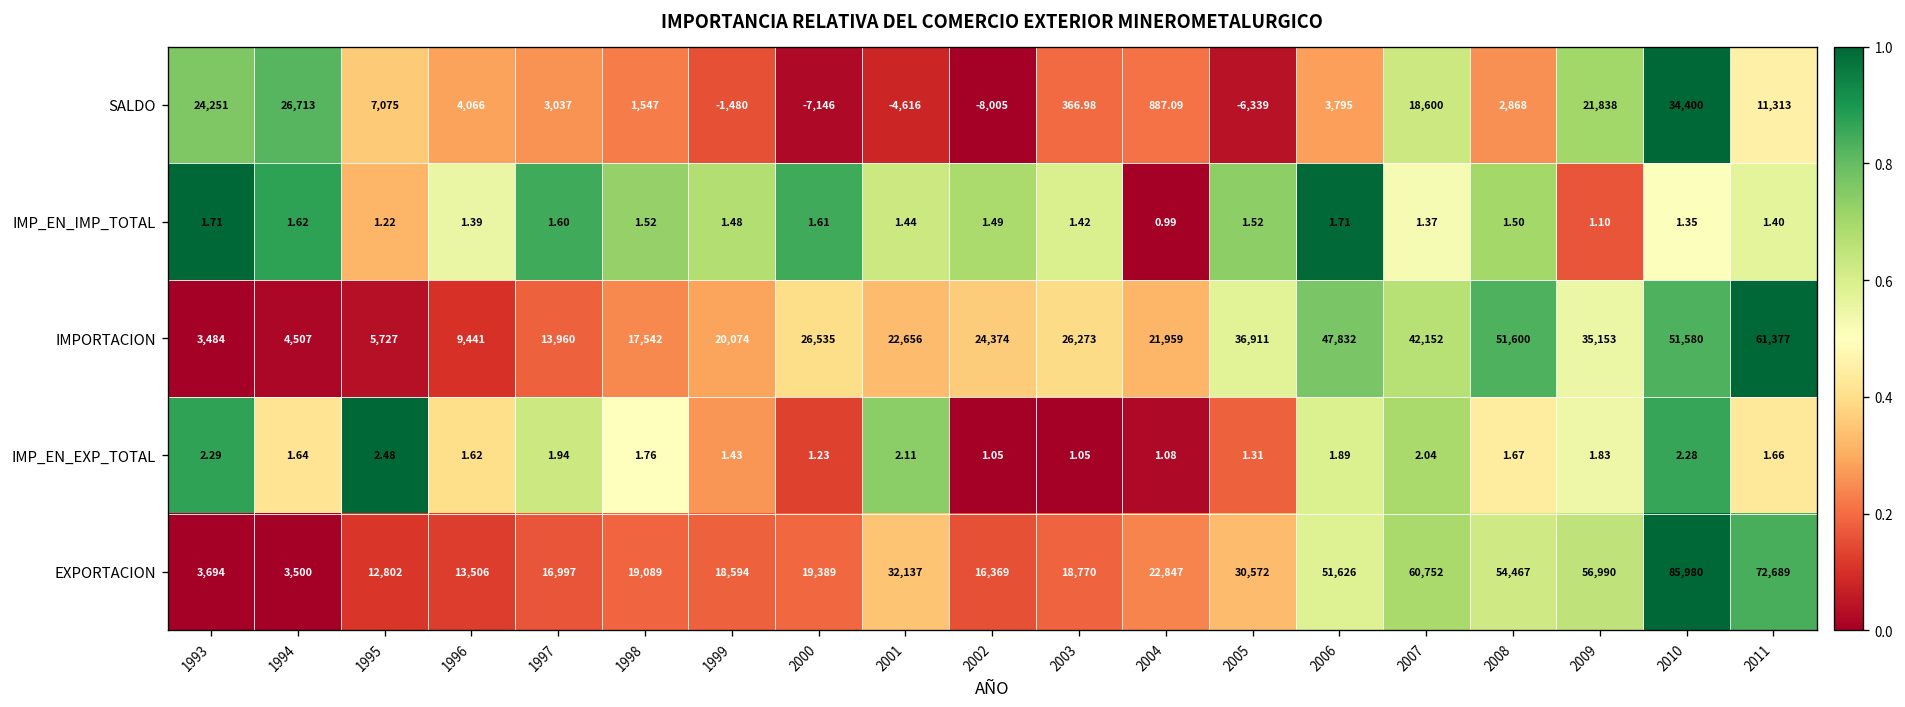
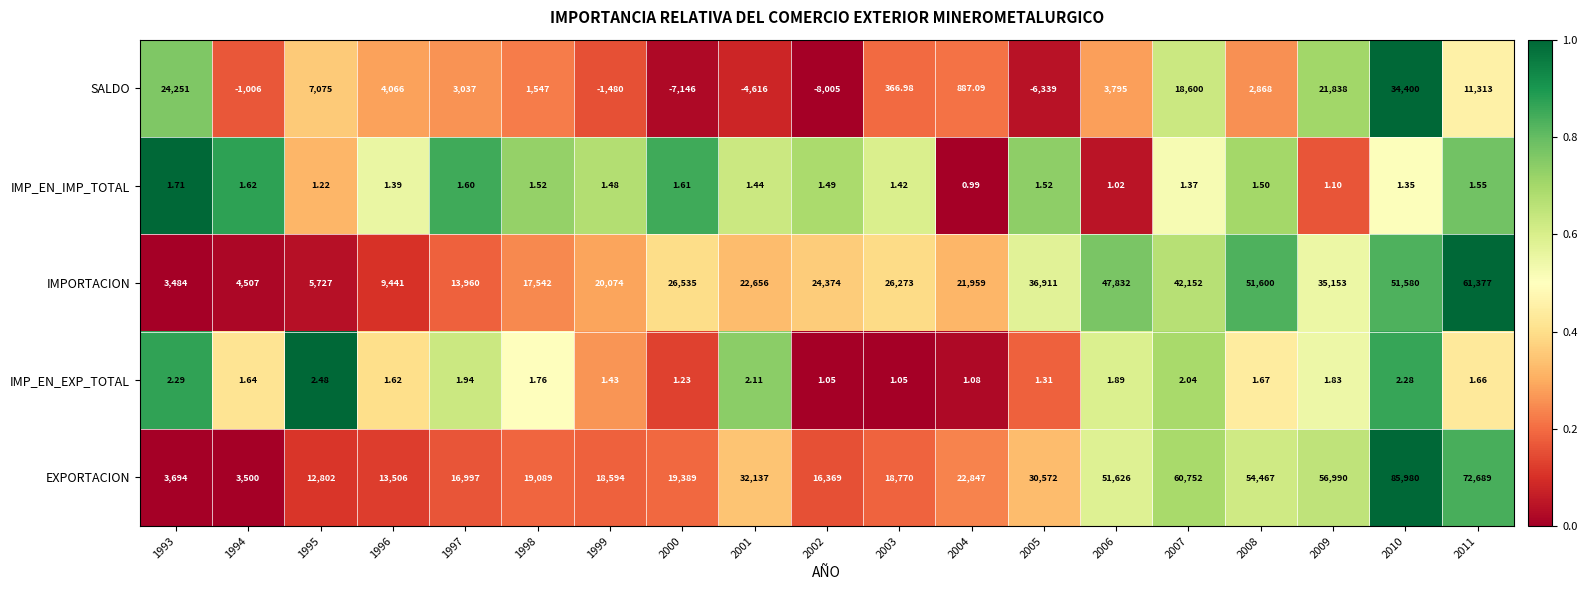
SALDO, 1994: 26,713 -> -1,006
IMP_EN_IMP_TOTAL, 2006: 1.71 -> 1.02
IMP_EN_IMP_TOTAL, 2011: 1.40 -> 1.55
